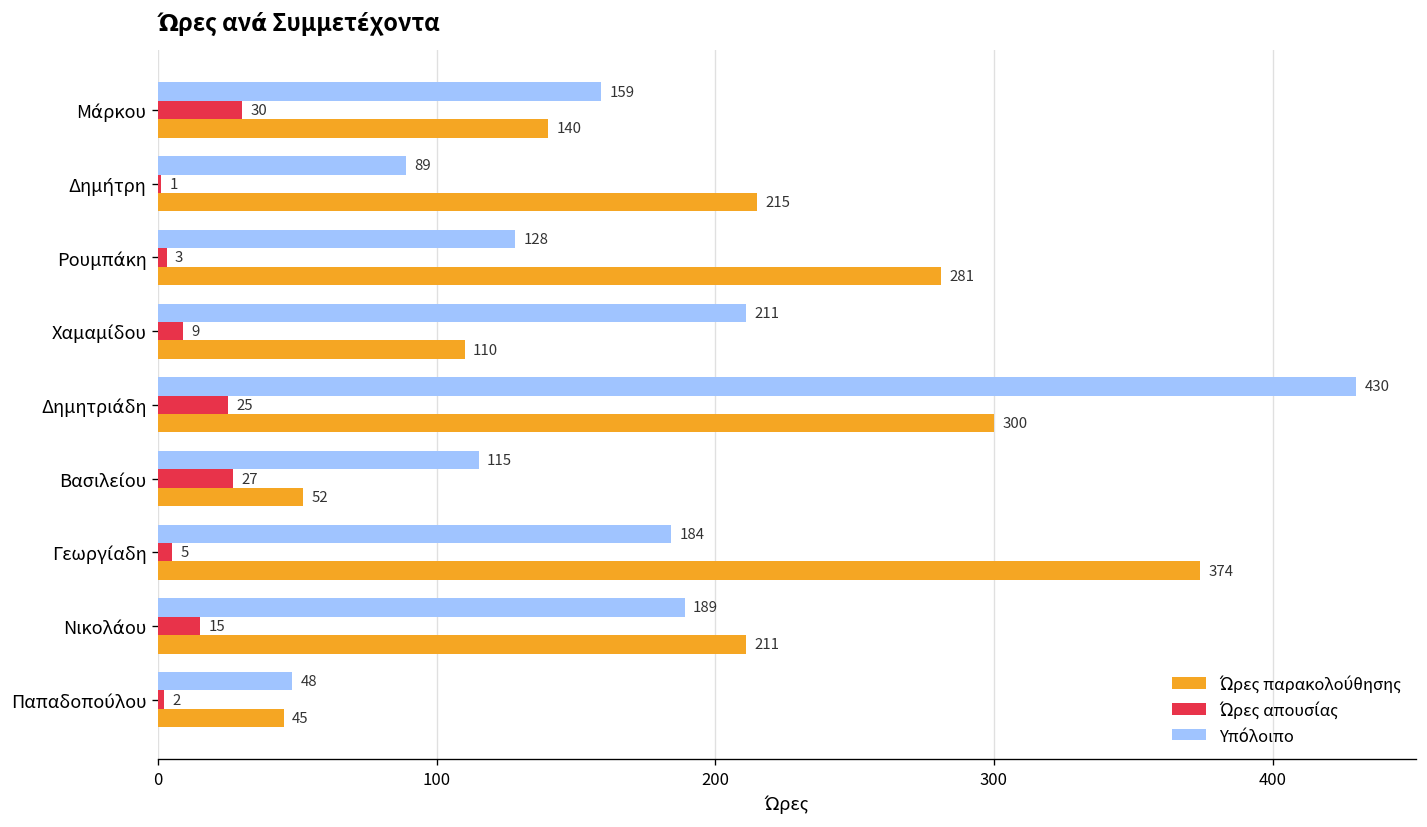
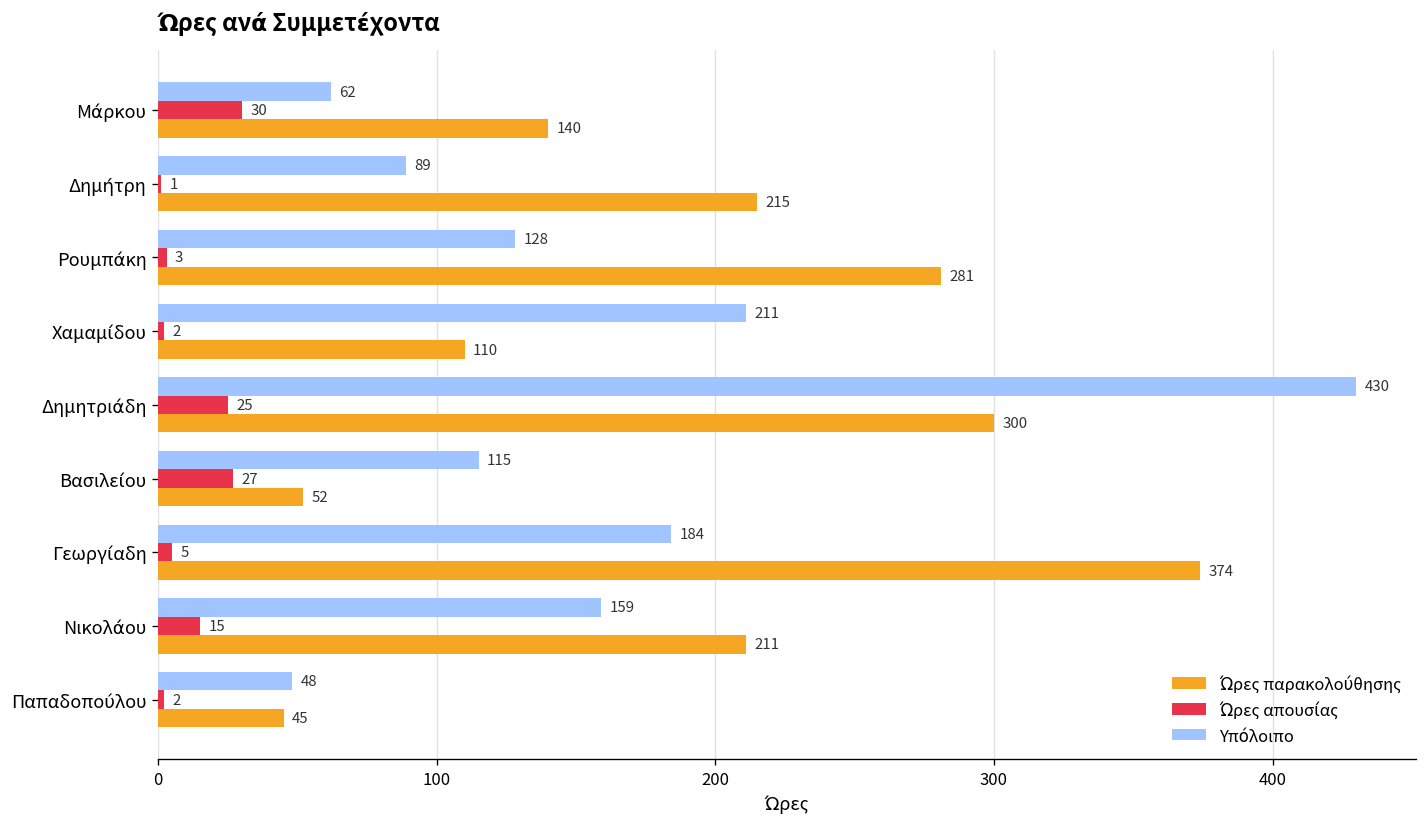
Υπόλοιπο, Μάρκου: 159 -> 62
Ώρες απουσίας, Χαμαμίδου: 9 -> 2
Υπόλοιπο, Νικολάου: 189 -> 159
